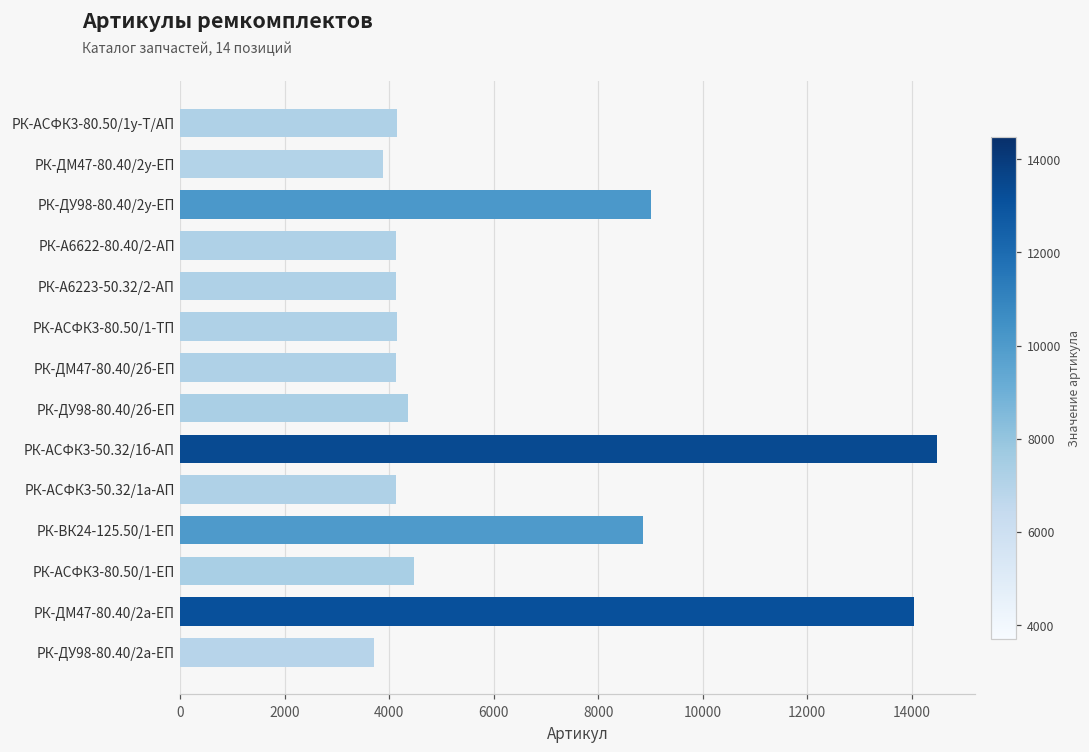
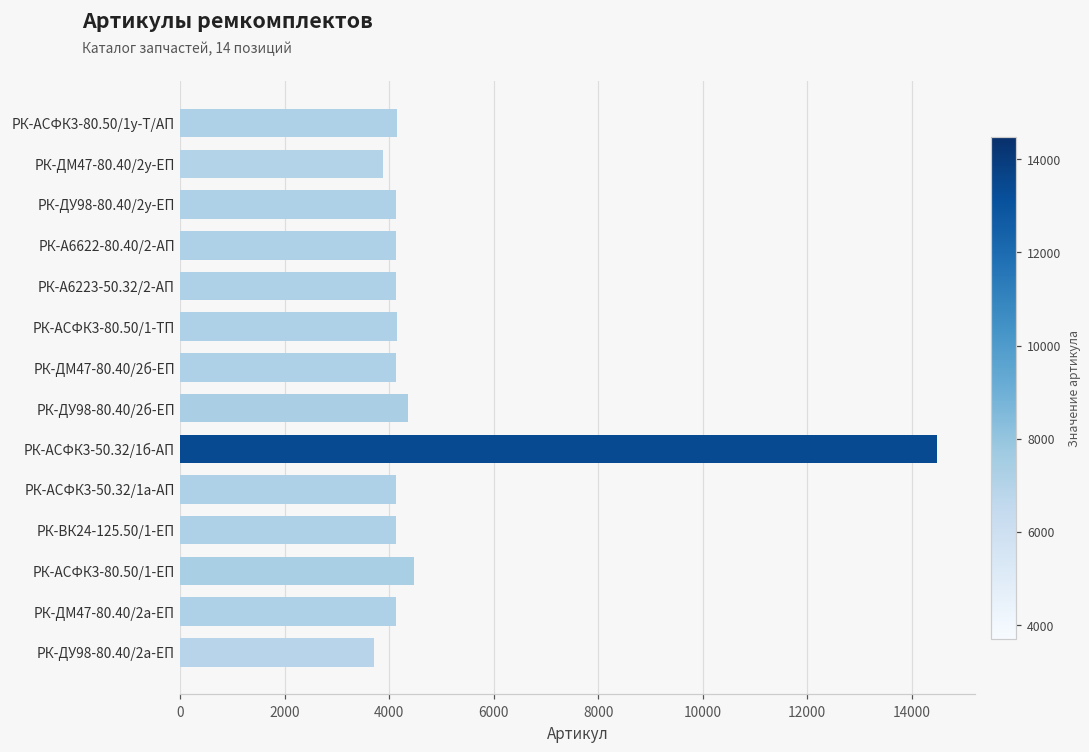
РК-ДУ98-80.40/2у-ЕП: 9000 -> 4100
РК-ВК24-125.50/1-ЕП: 8900 -> 4100
РК-ДМ47-80.40/2а-ЕП: 14000 -> 4100
